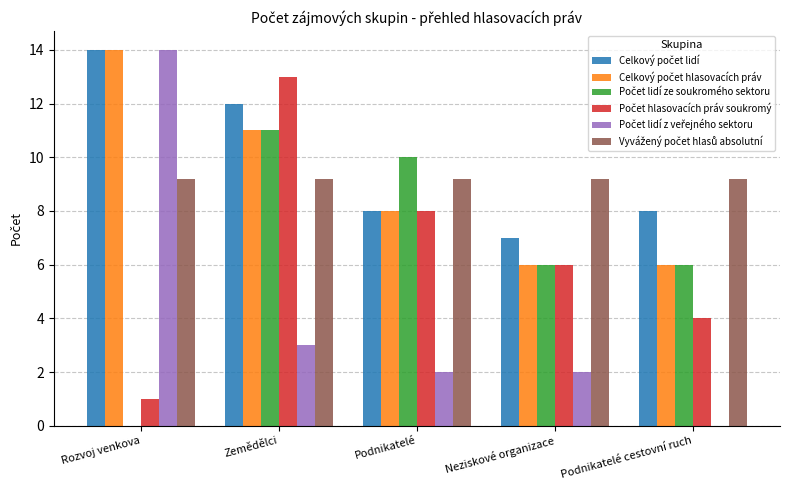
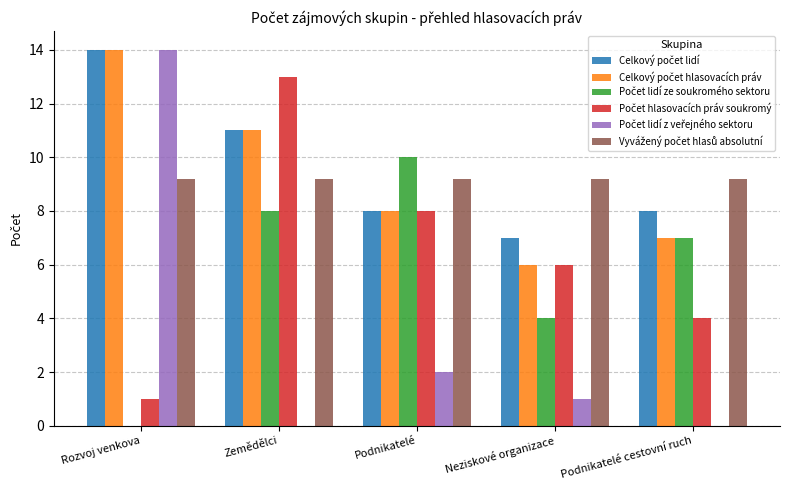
Celkový počet lidí, Zemědělci: 12 -> 11
Počet lidí ze soukromého sektoru, Zemědělci: 11 -> 8
Počet lidí z veřejného sektoru, Zemědělci: 3 -> 0
Počet lidí ze soukromého sektoru, Neziskové organizace: 6 -> 4
Počet lidí z veřejného sektoru, Neziskové organizace: 2 -> 1
Celkový počet hlasovacích práv, Podnikatelé cestovní ruch: 6 -> 7
Počet lidí ze soukromého sektoru, Podnikatelé cestovní ruch: 6 -> 7
